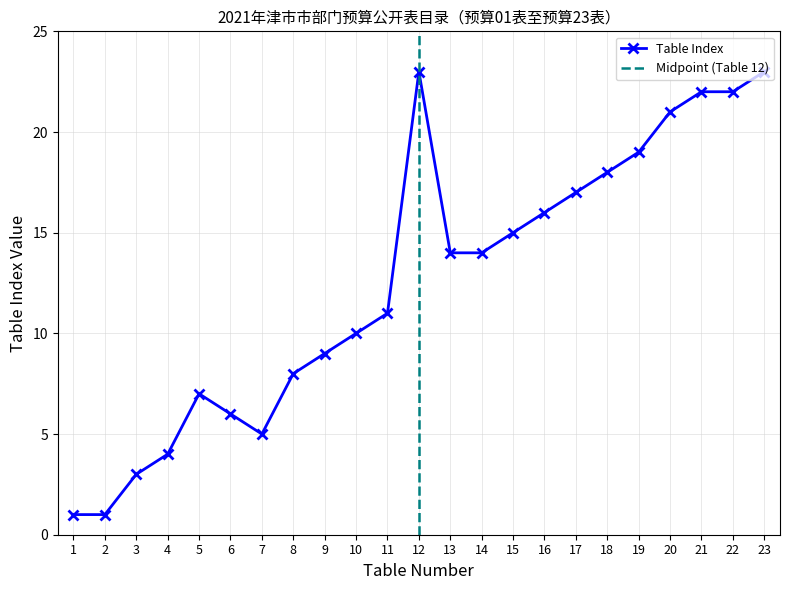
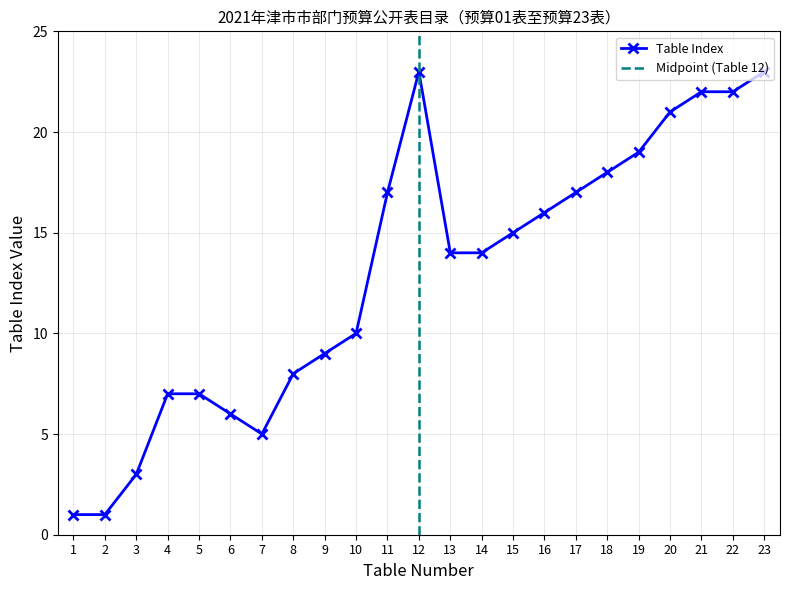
4: 4 -> 7
11: 11 -> 17
